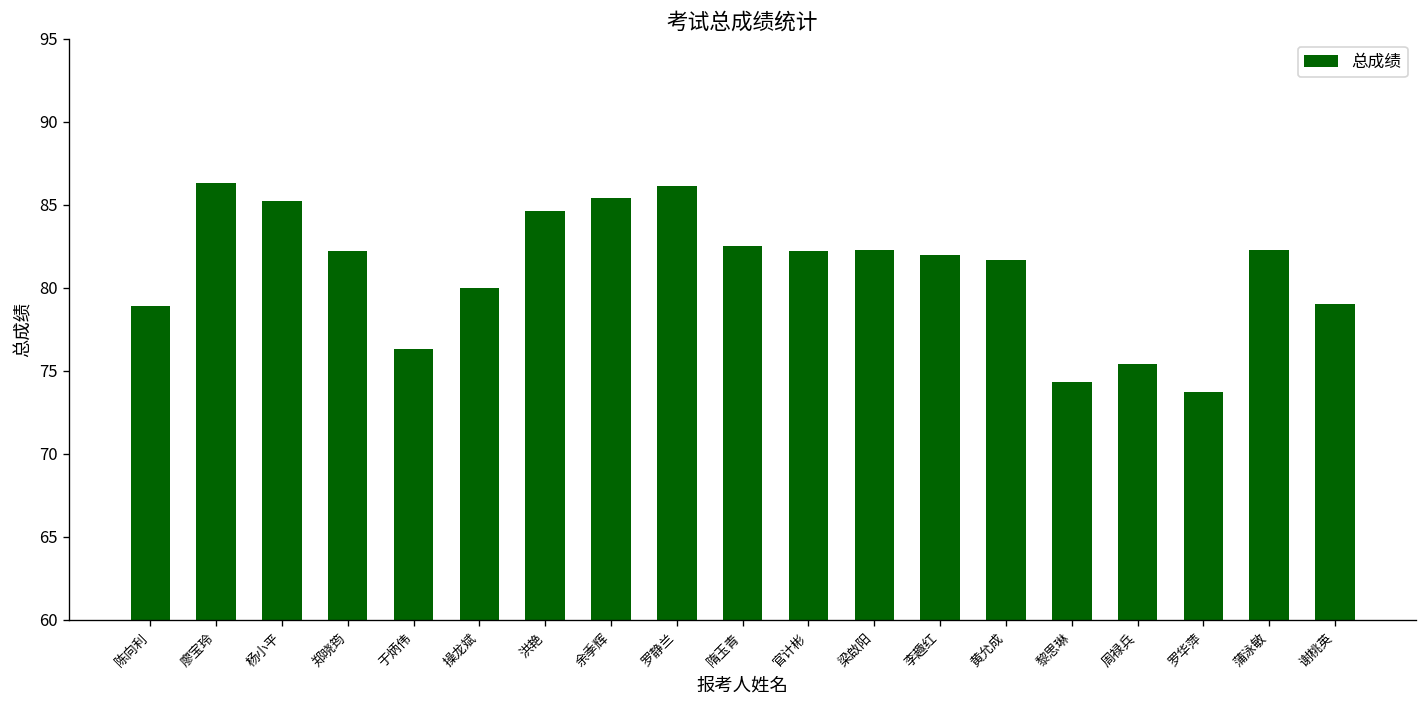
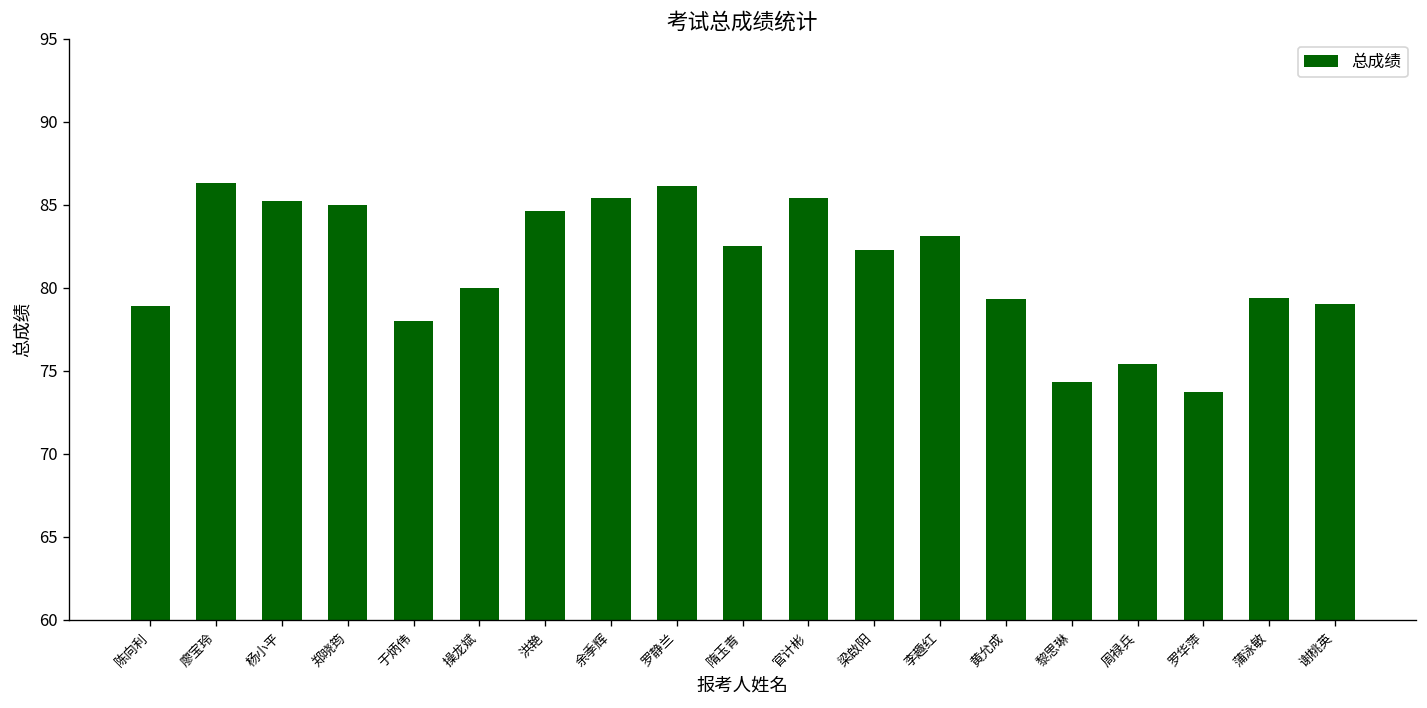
郑晓筠: 82.2 -> 85.0
于炳伟: 76.3 -> 78.0
官计彬: 82.2 -> 85.4
李趣红: 82.0 -> 83.1
黄允成: 81.7 -> 79.3
蒲泳敏: 82.3 -> 79.4
